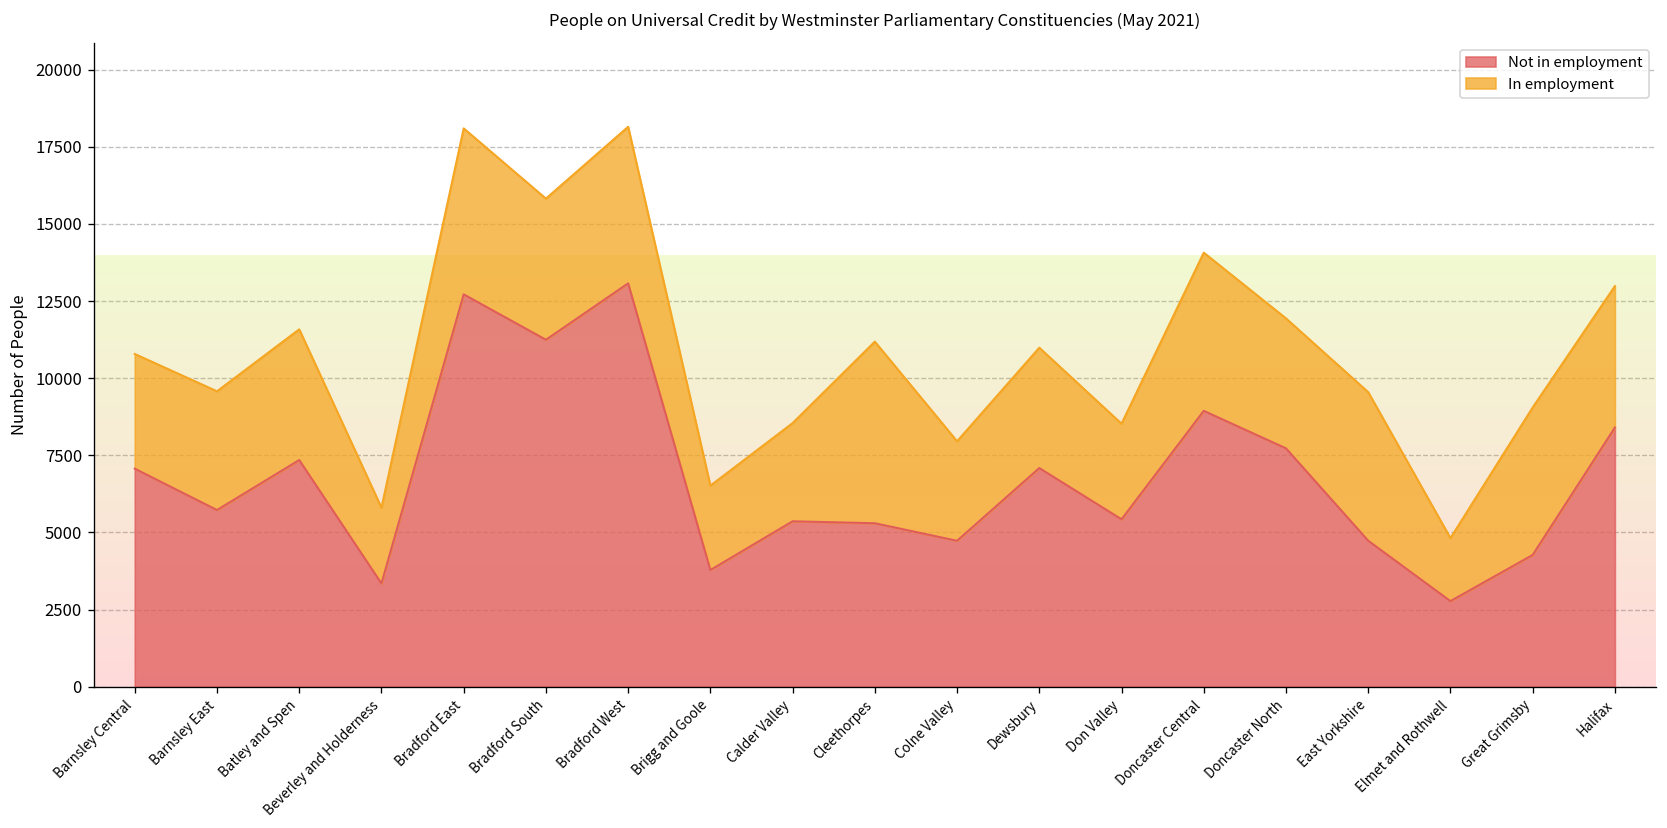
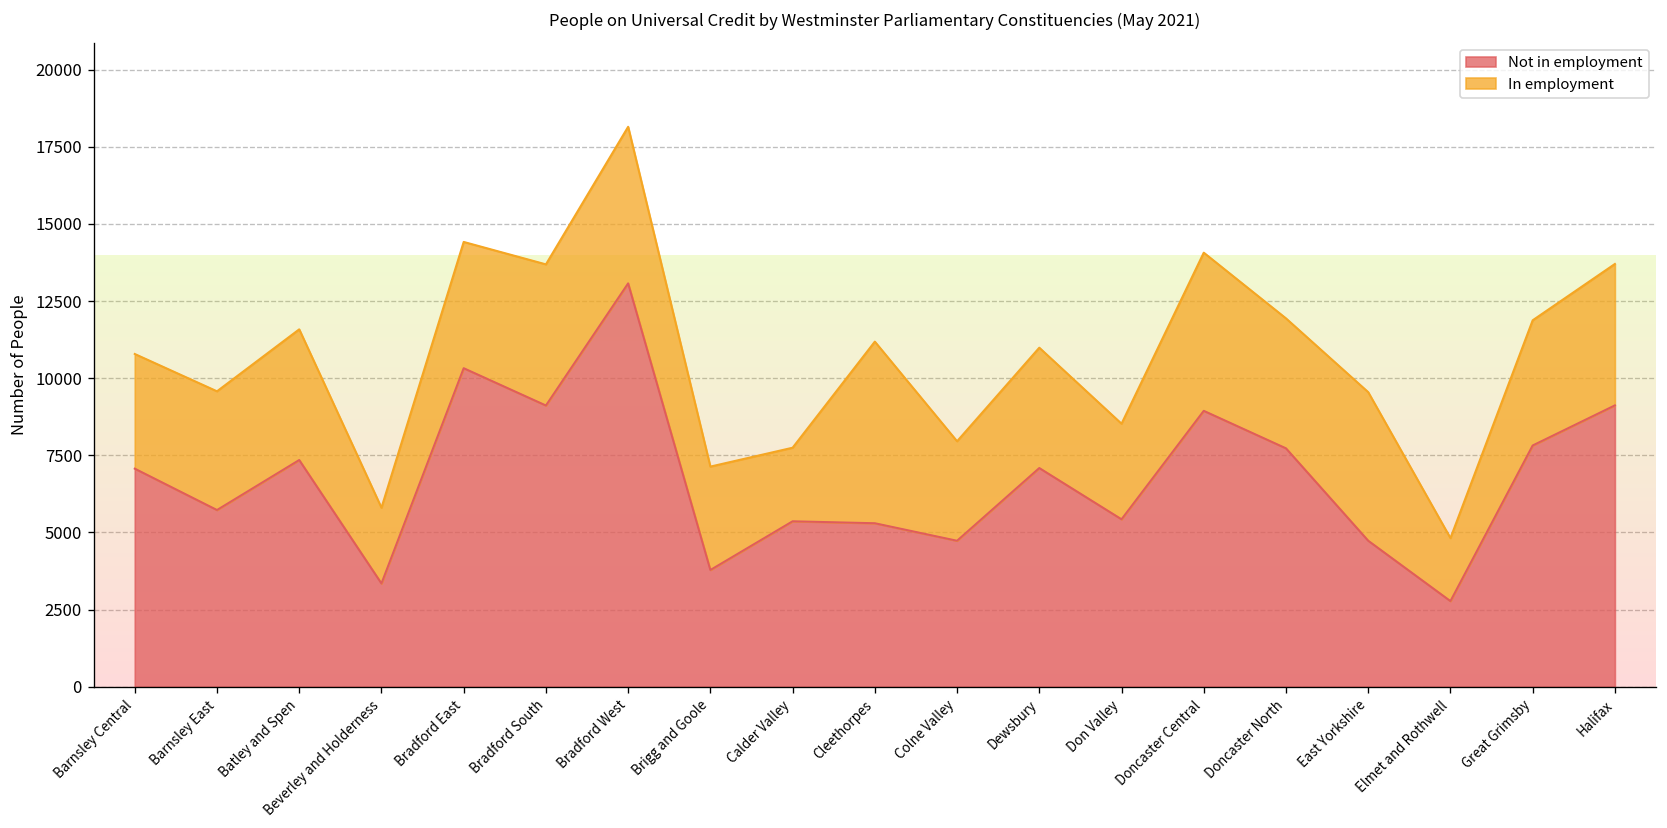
Not in employment, Bradford East: 12700 -> 10300
In employment, Bradford East: 5400 -> 4100
Not in employment, Bradford South: 11200 -> 9100
In employment, Brigg and Goole: 2700 -> 3400
In employment, Calder Valley: 3200 -> 2400
Not in employment, Great Grimsby: 4300 -> 7800
In employment, Great Grimsby: 4800 -> 4100
Not in employment, Halifax: 8400 -> 9100
